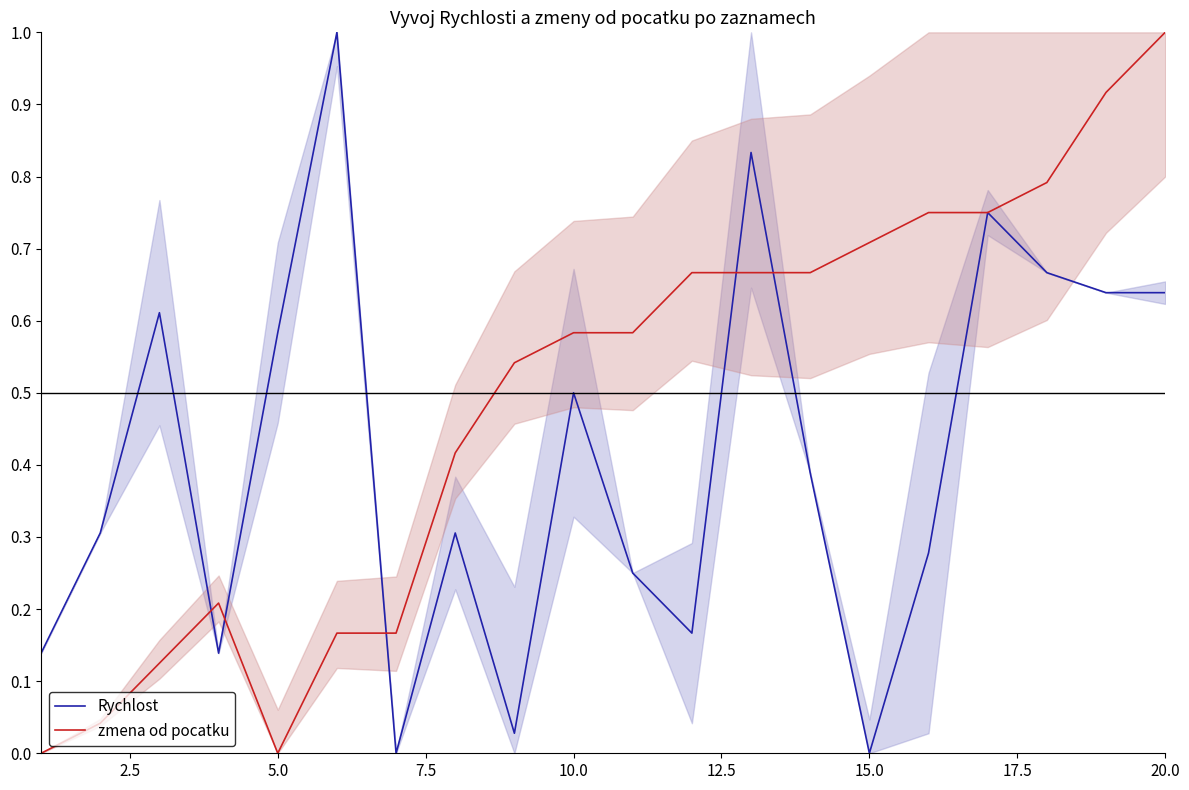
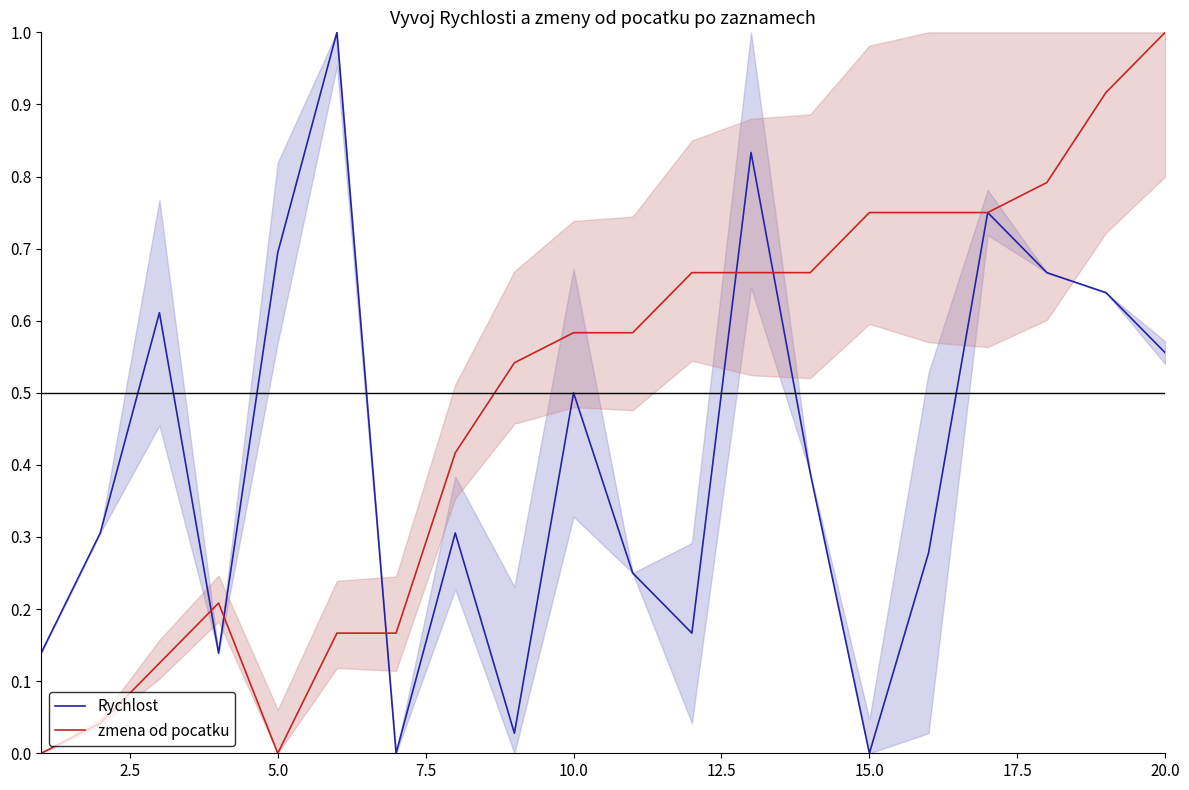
Rychlost, 5.0: 0.58 -> 0.69
zmena od pocatku, 15.0: 0.71 -> 0.75
Rychlost, 20.0: 0.64 -> 0.56
